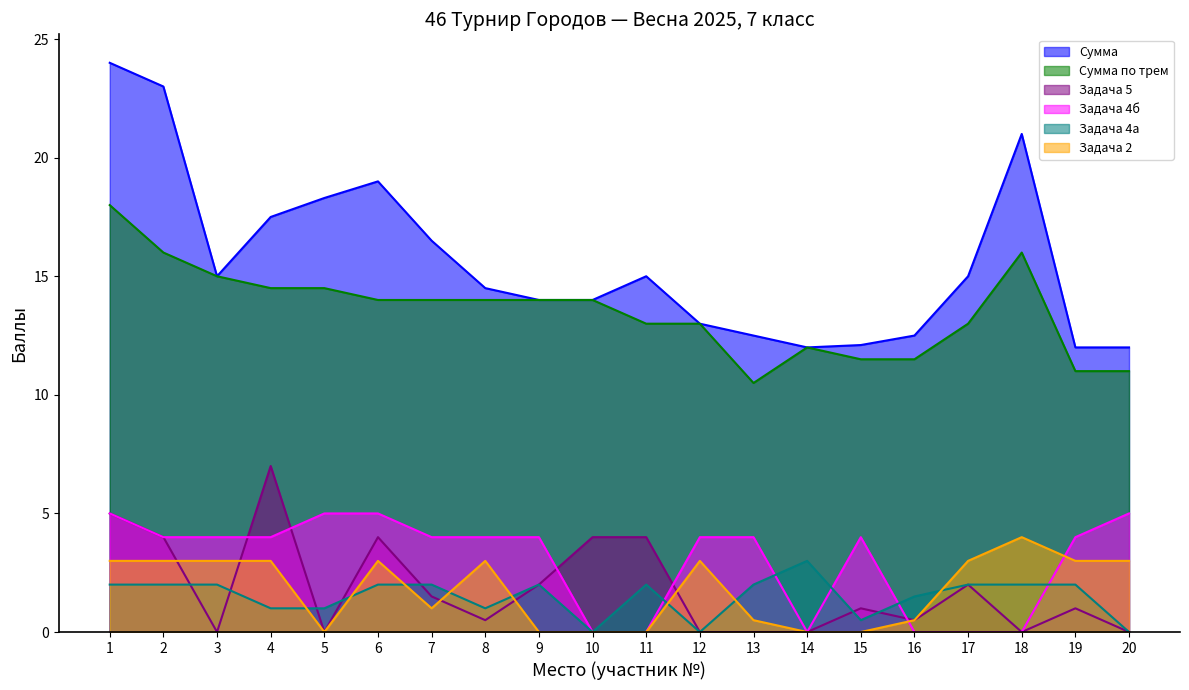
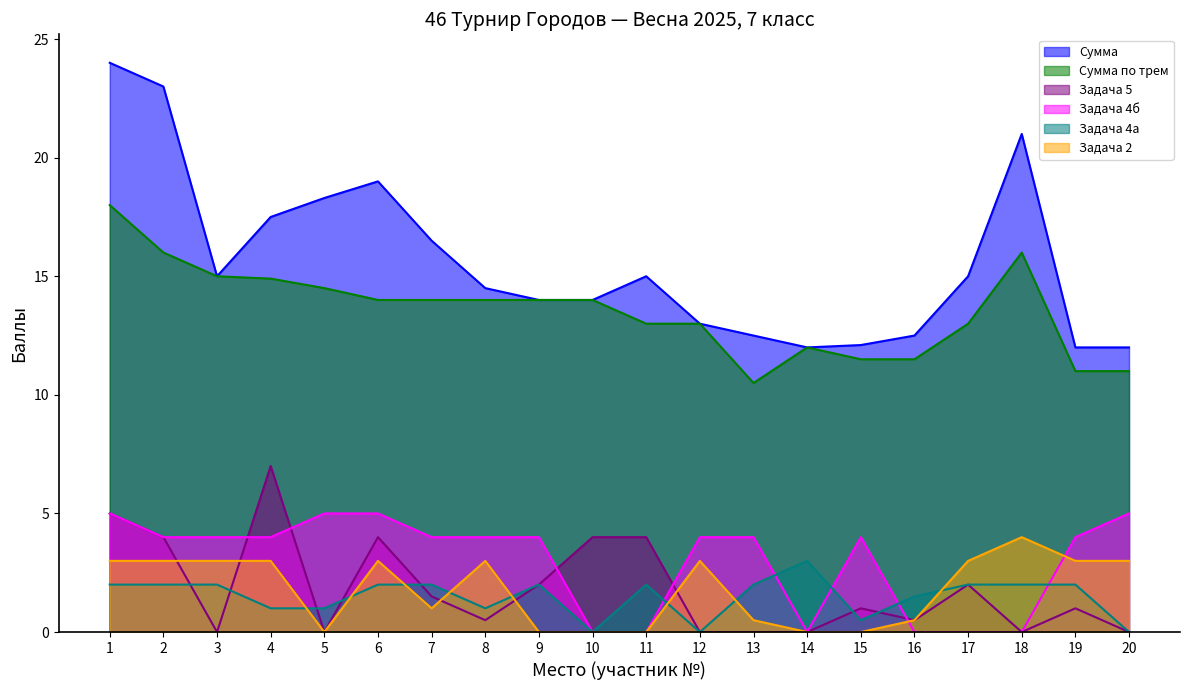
Сумма по трем, 4: 14.5 -> 14.9
